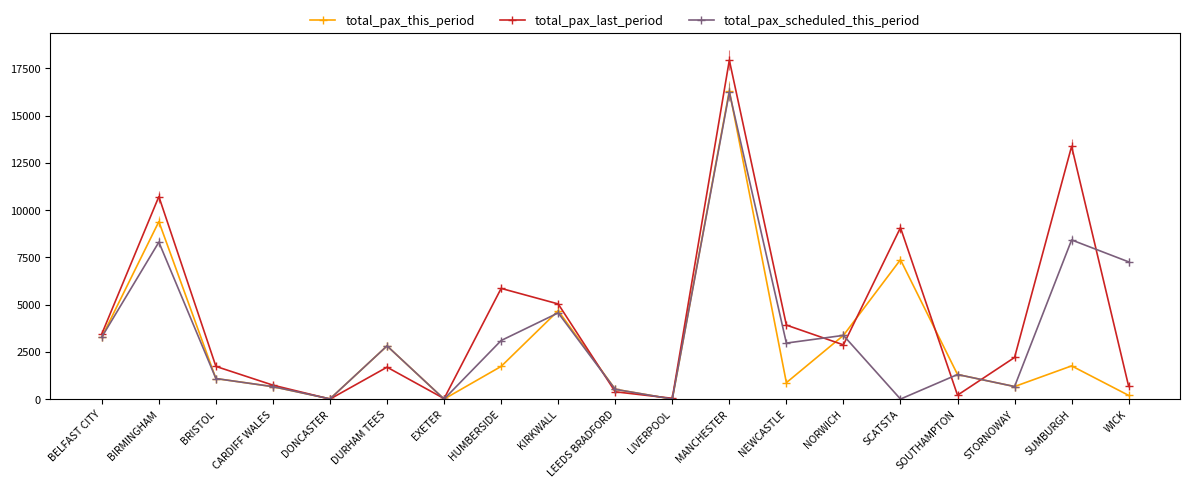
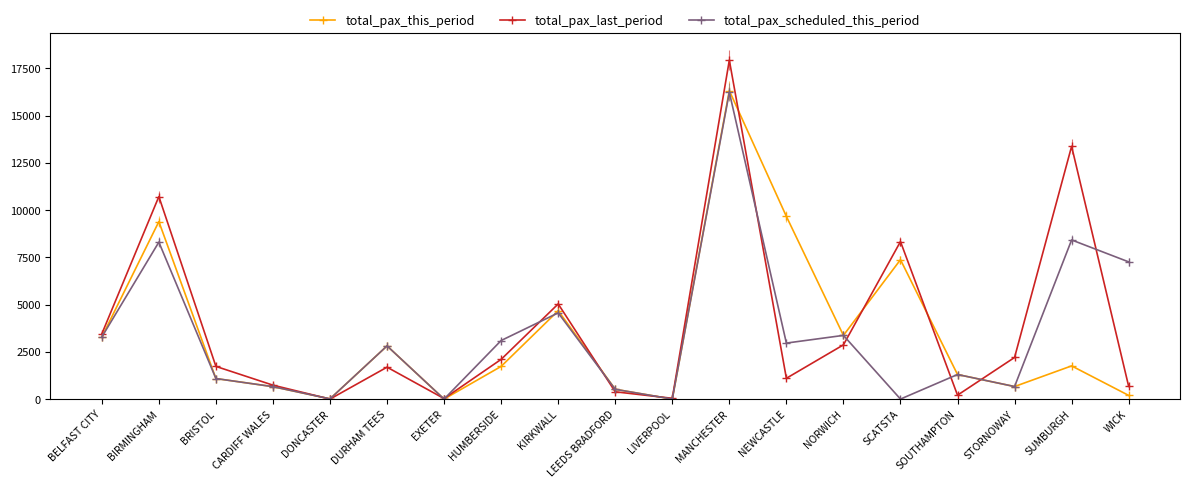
total_pax_last_period, HUMBERSIDE: 5900 -> 2100
total_pax_this_period, NEWCASTLE: 900 -> 9700
total_pax_last_period, NEWCASTLE: 3900 -> 1100
total_pax_last_period, SCATSTA: 9100 -> 8300
